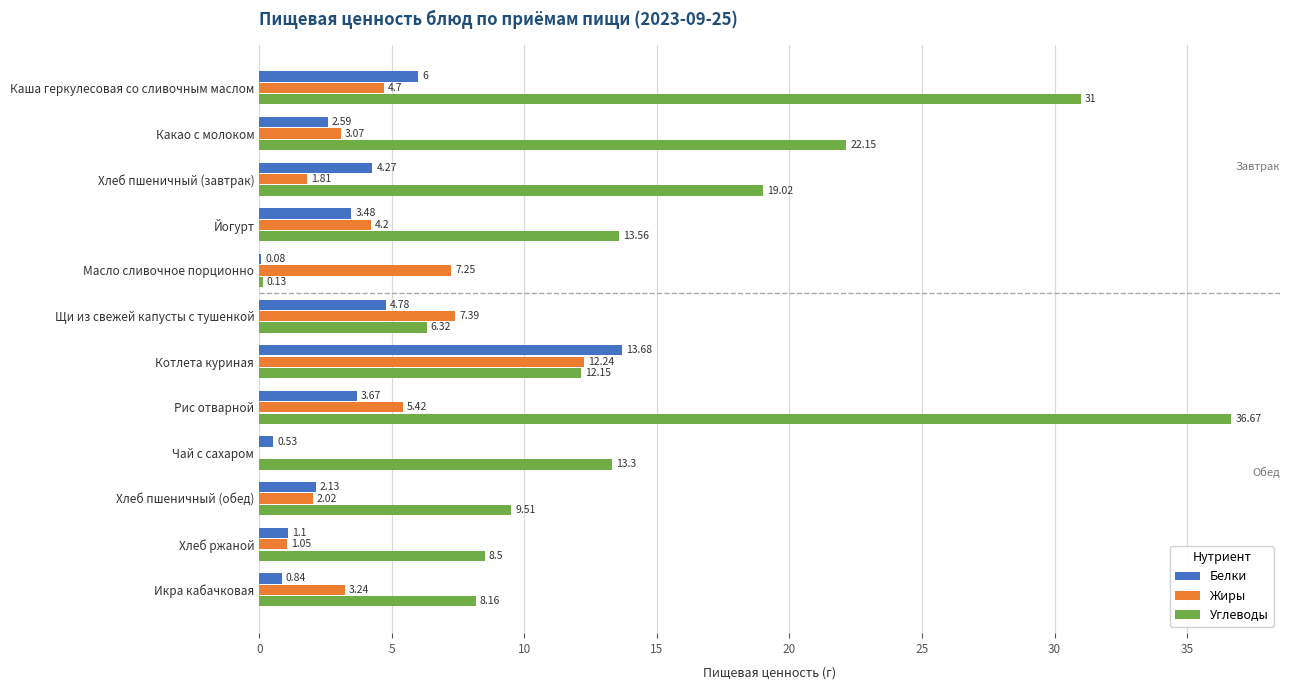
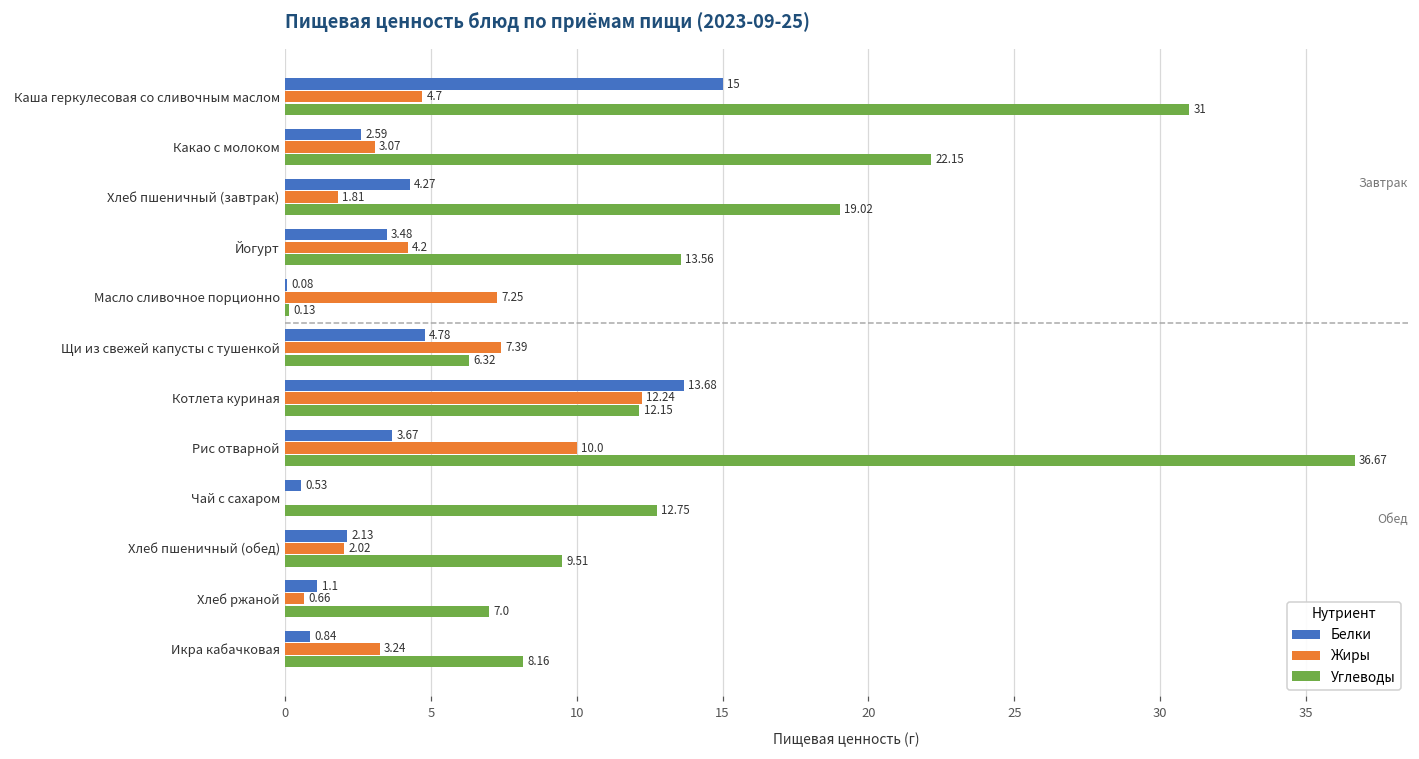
Белки, Каша геркулесовая со сливочным маслом: 6 -> 15
Жиры, Рис отварной: 5.42 -> 10.0
Углеводы, Чай с сахаром: 13.3 -> 12.75
Жиры, Хлеб ржаной: 1.05 -> 0.66
Углеводы, Хлеб ржаной: 8.5 -> 7.0
